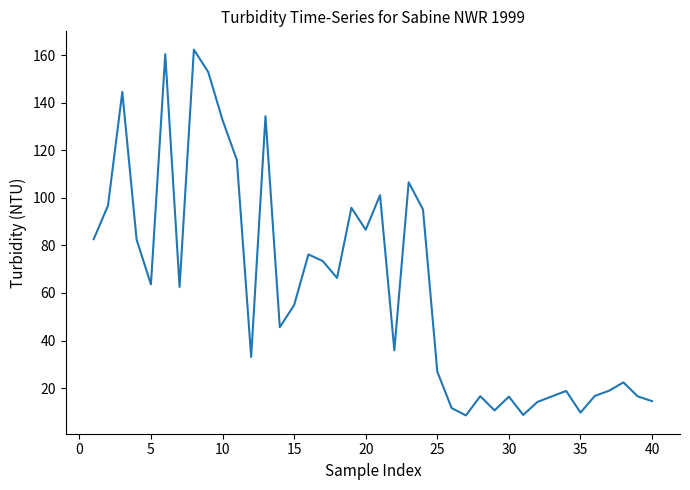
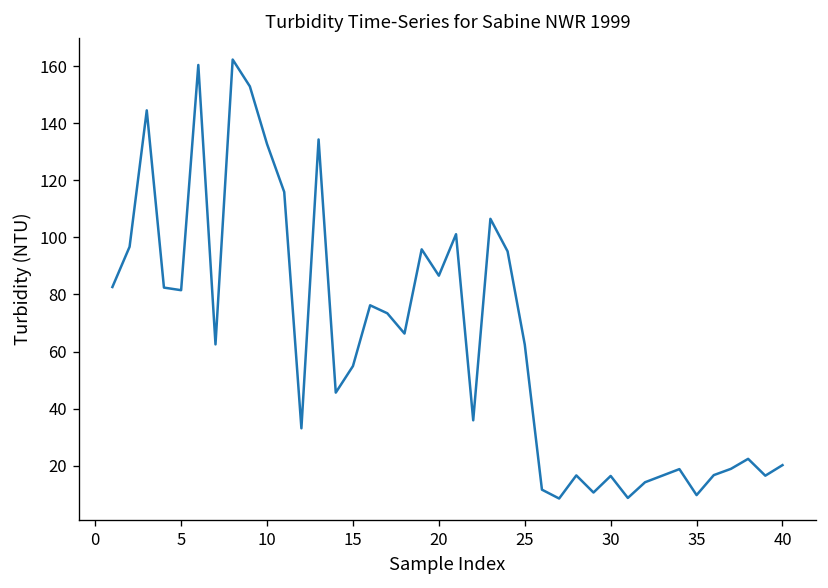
5: 64 -> 81
25: 27 -> 62
40: 15 -> 20
